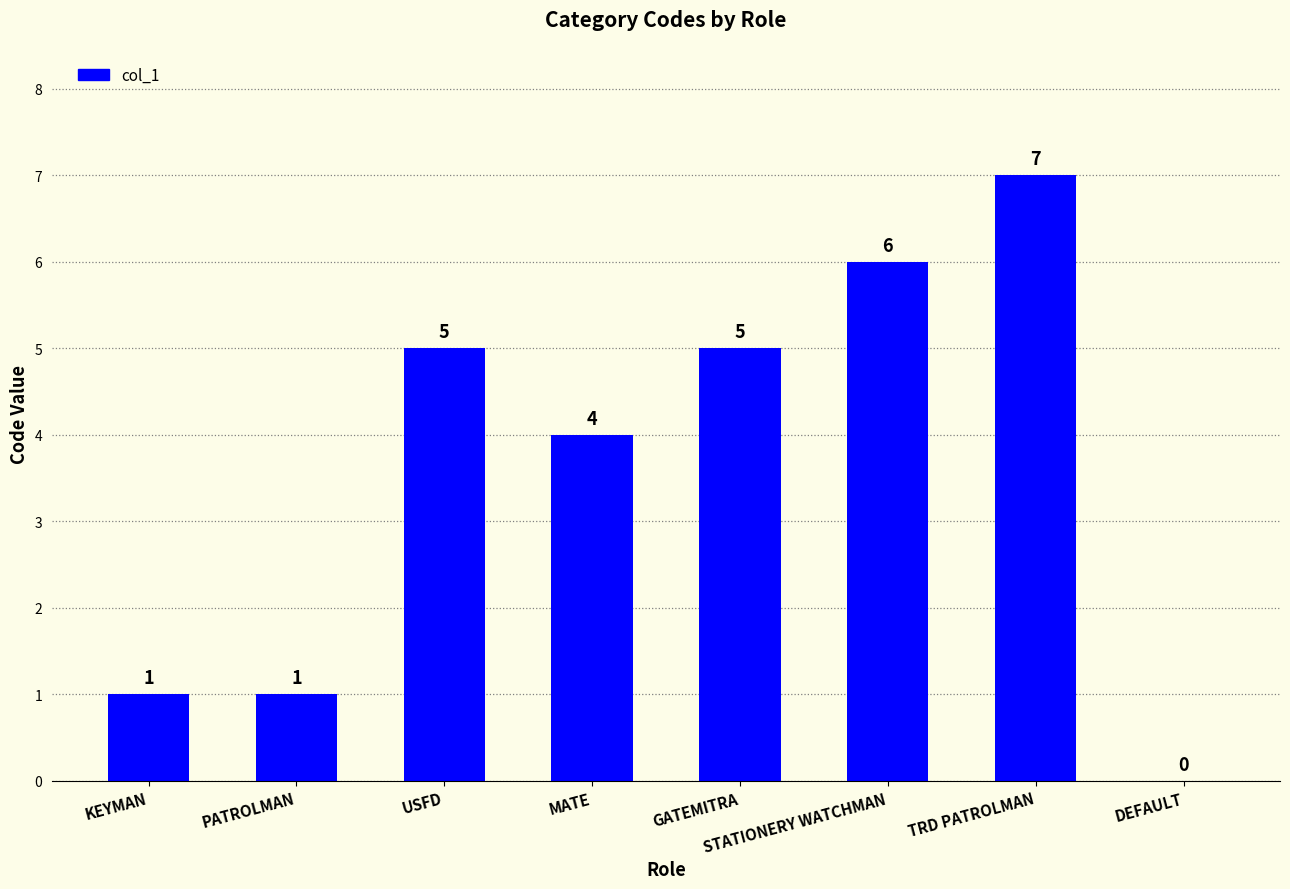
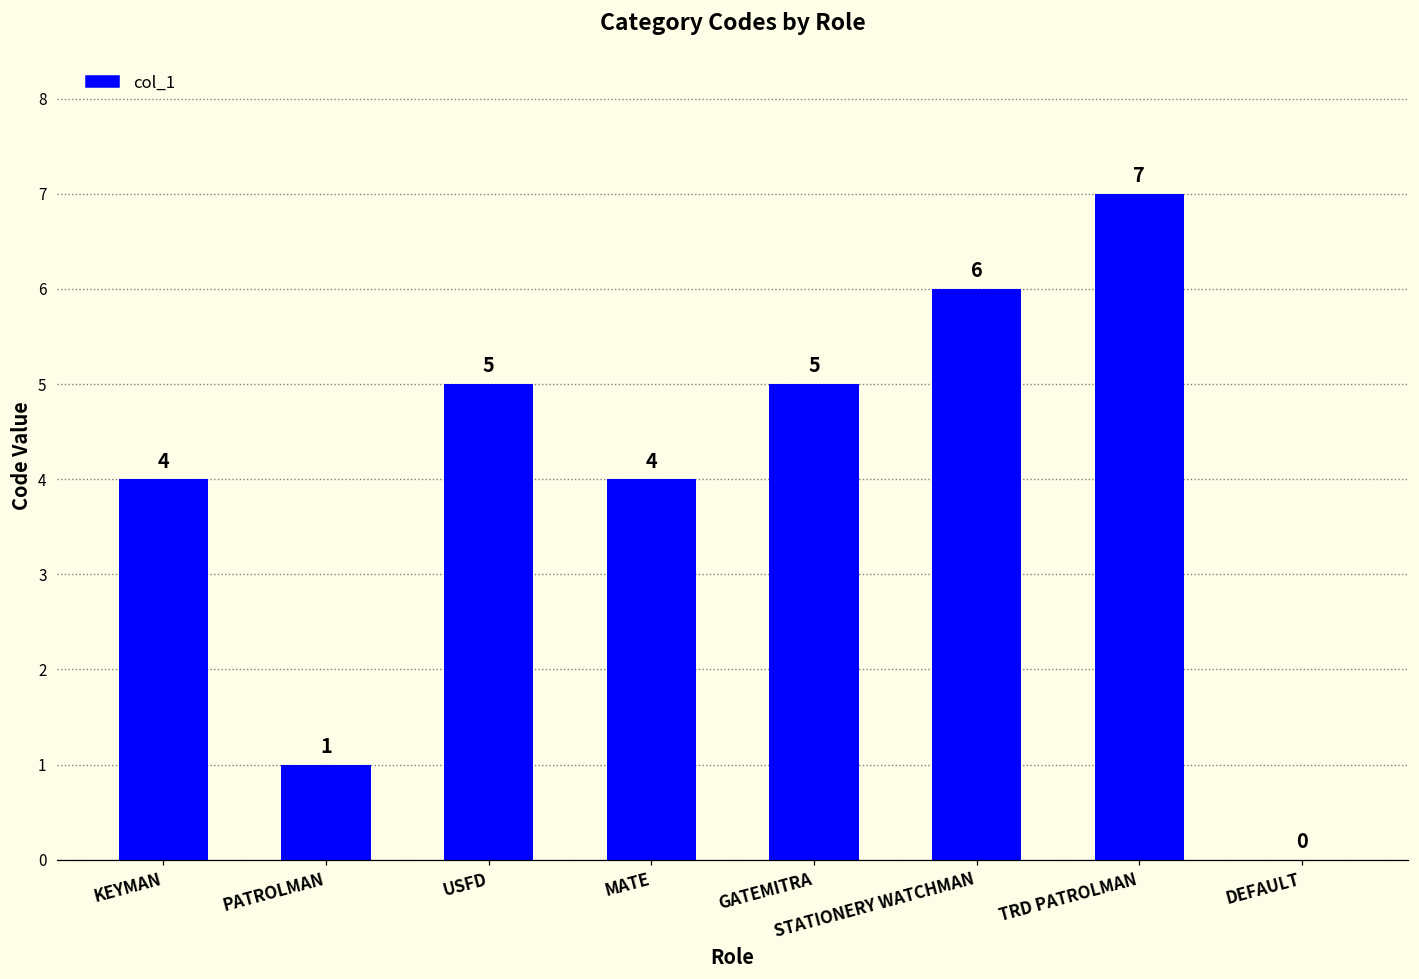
KEYMAN: 1 -> 4
